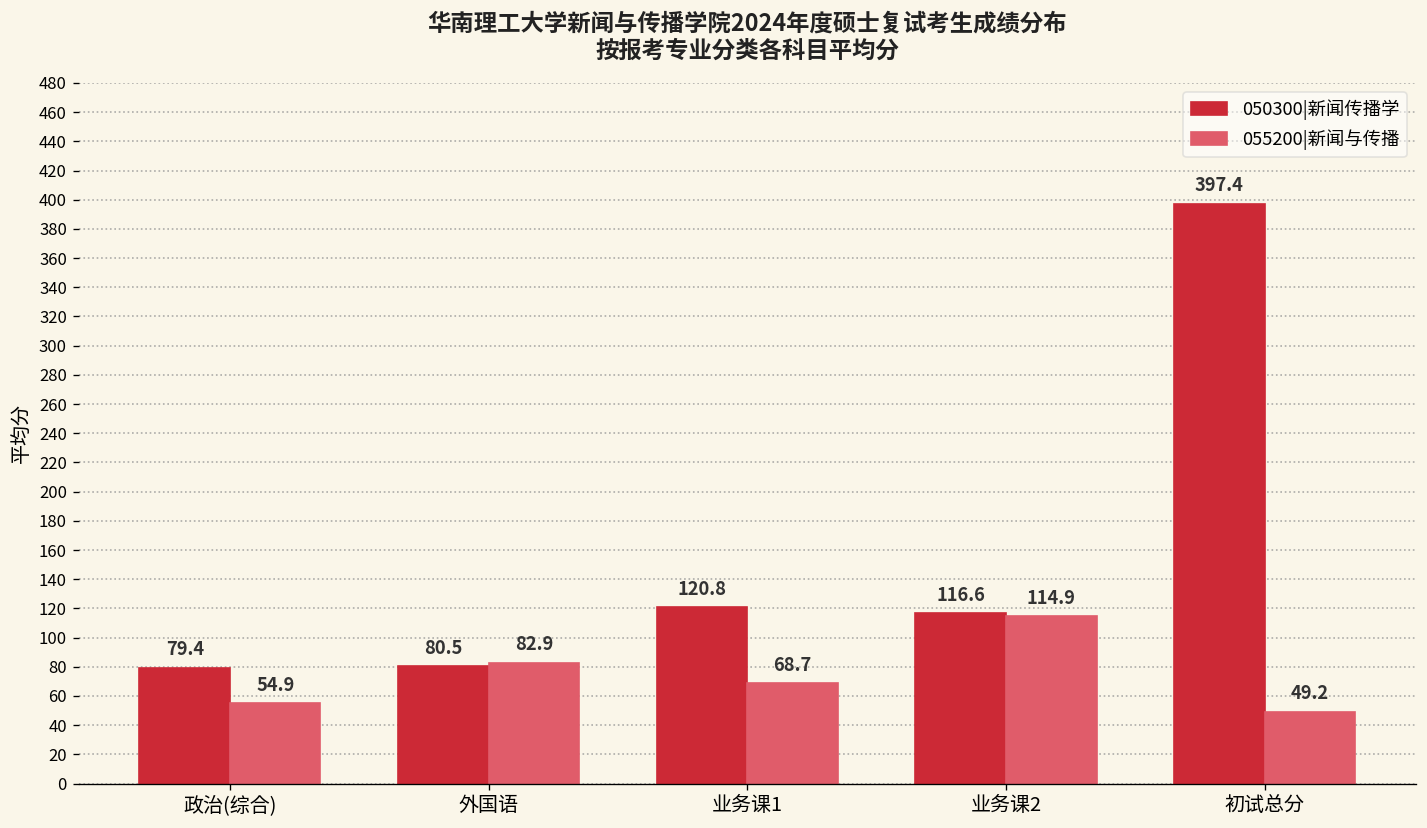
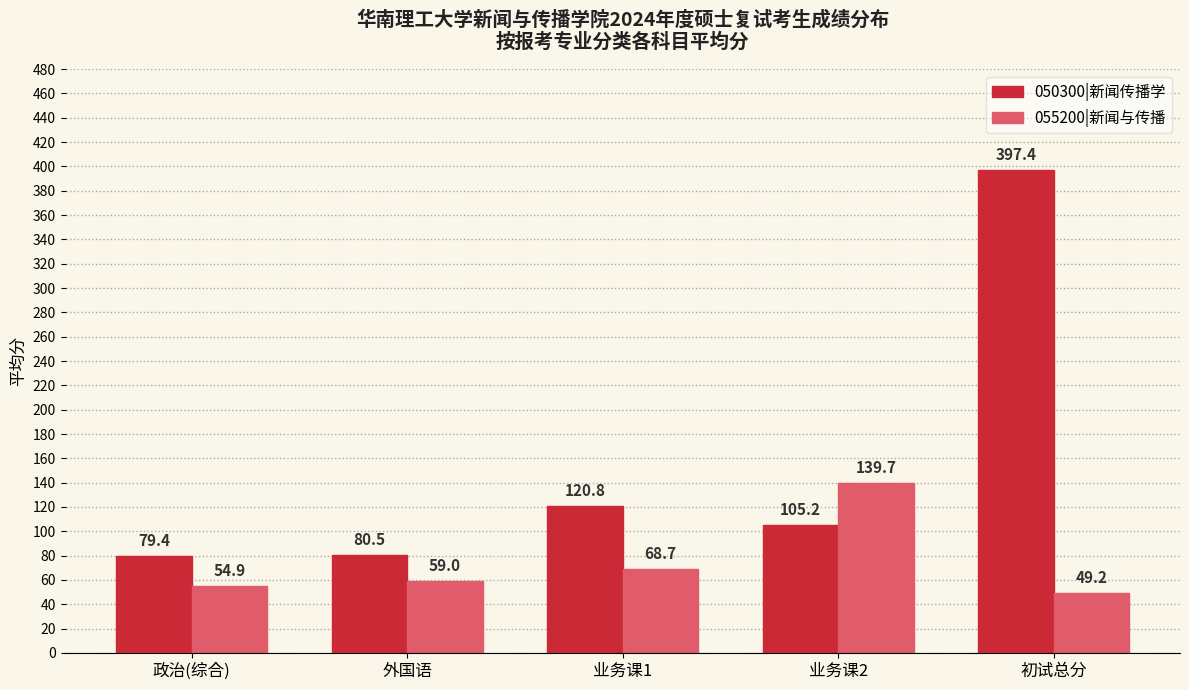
055200|新闻与传播, 外国语: 82.9 -> 59.0
050300|新闻传播学, 业务课2: 116.6 -> 105.2
055200|新闻与传播, 业务课2: 114.9 -> 139.7
